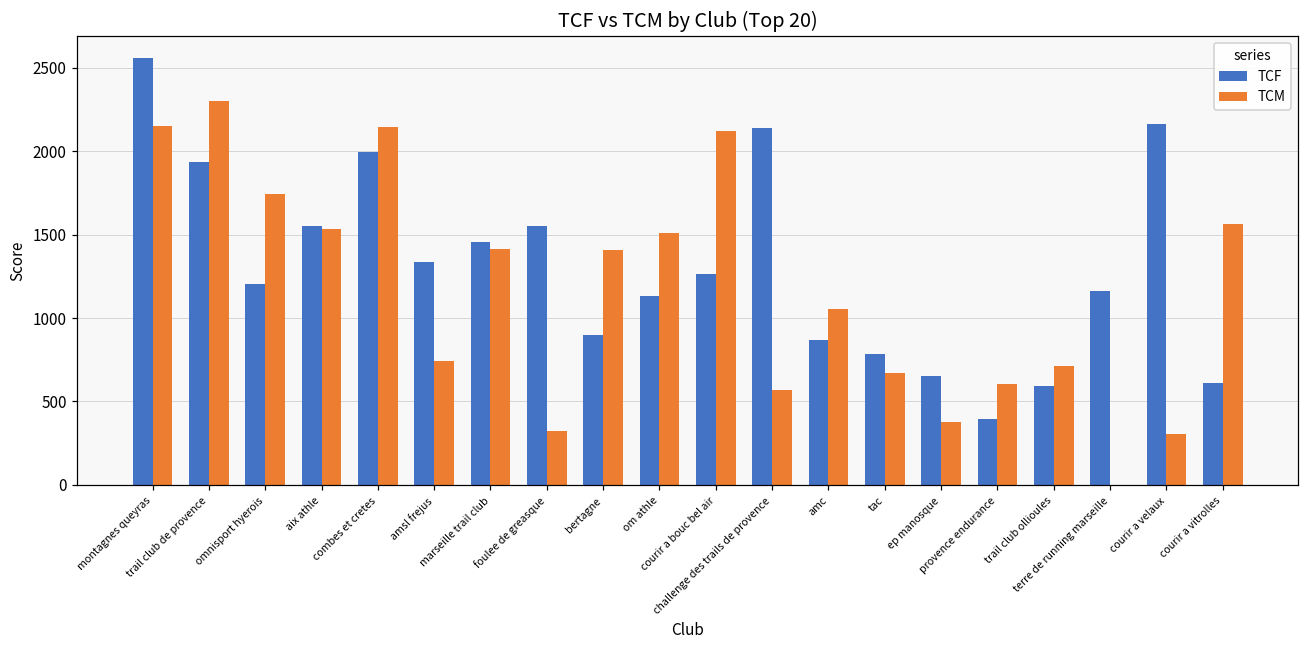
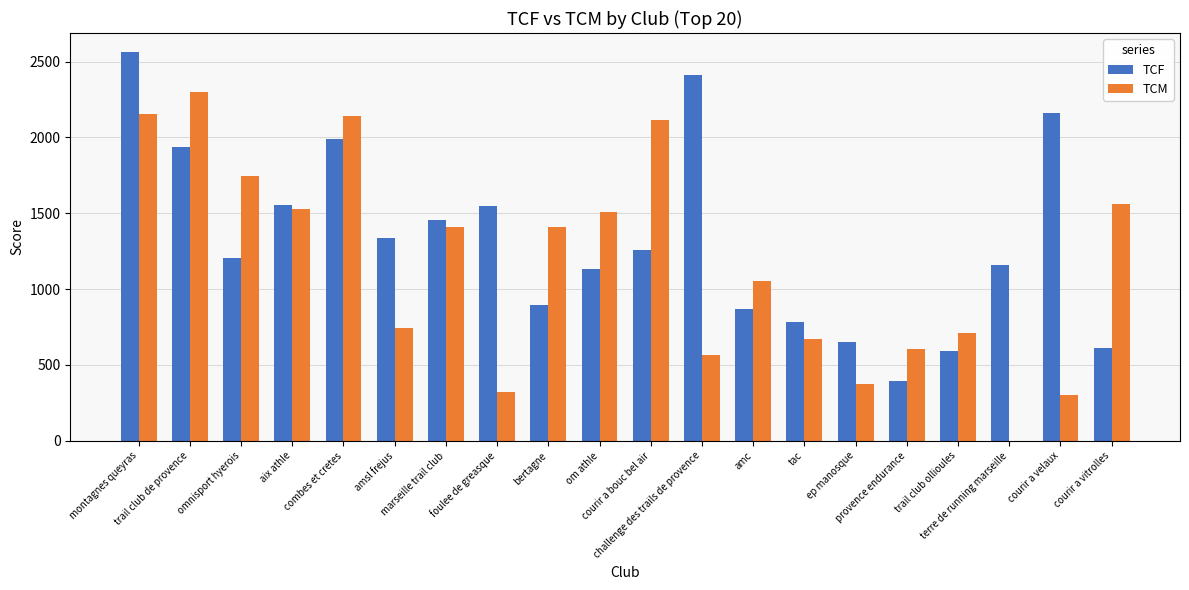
TCF, challenge des trails de provence: 2140 -> 2410
